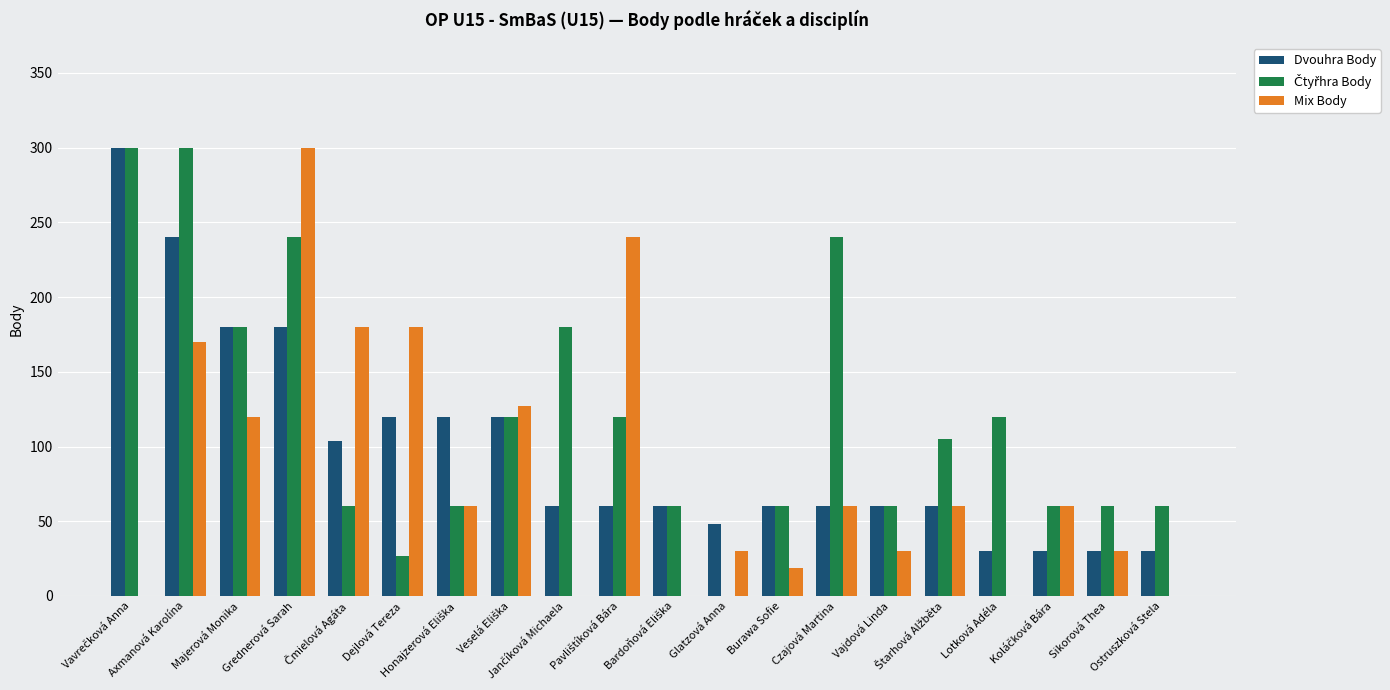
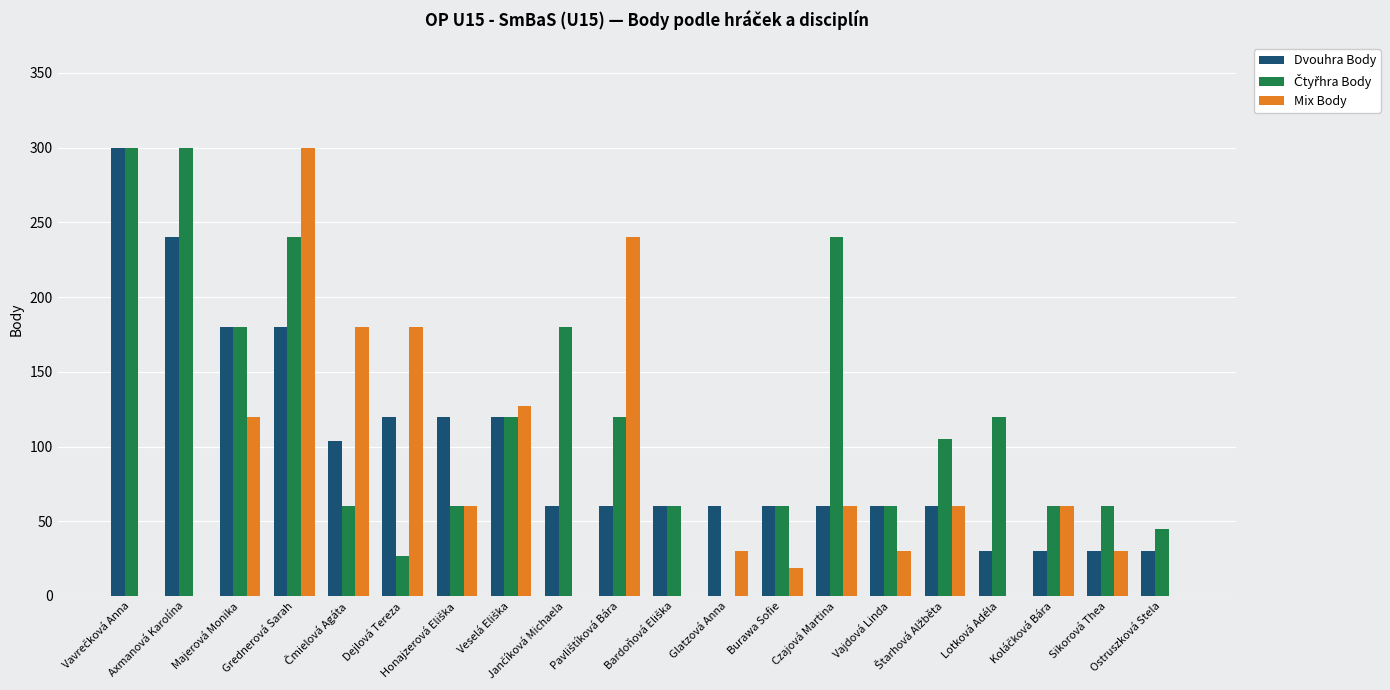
Mix Body, Axmanová Karolína: 170 -> 0
Dvouhra Body, Glatzová Anna: 48 -> 60
Čtyřhra Body, Ostruszková Stela: 60 -> 45
